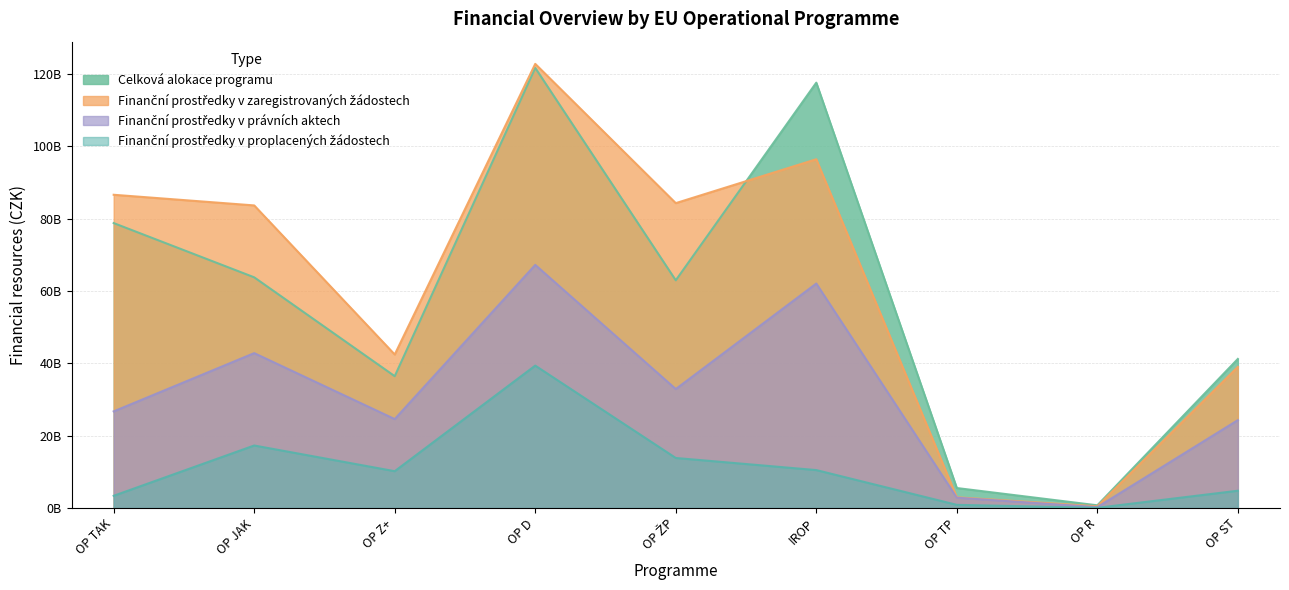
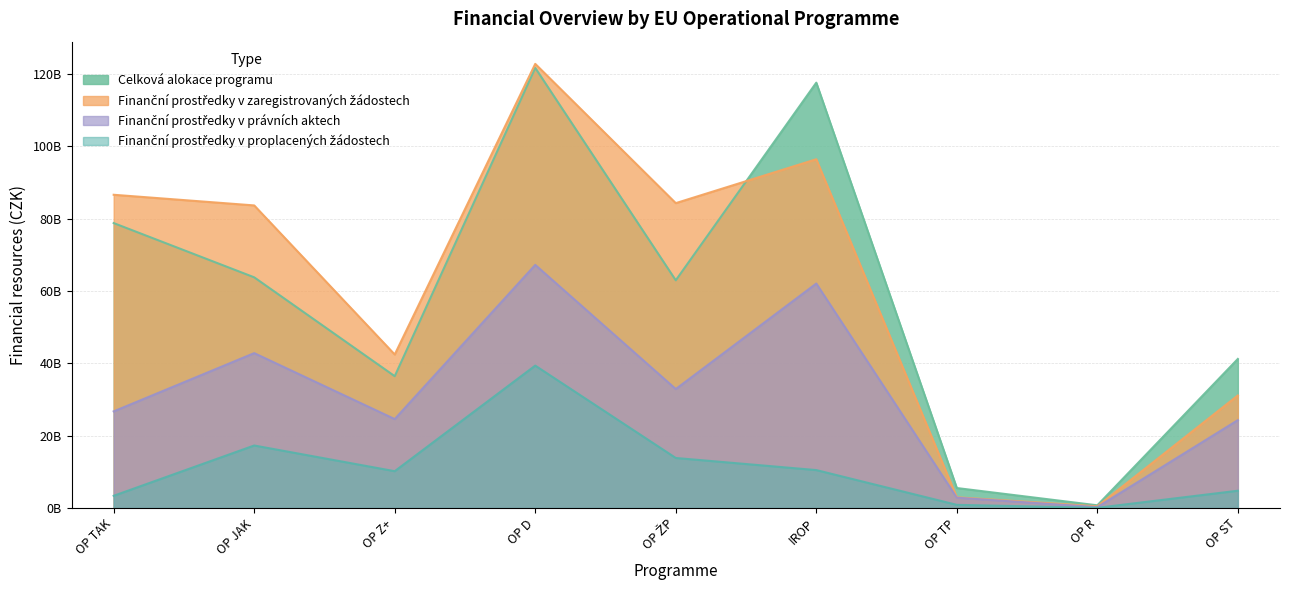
Finanční prostředky v zaregistrovaných žádostech, OP ST: 39000000000 -> 31000000000
